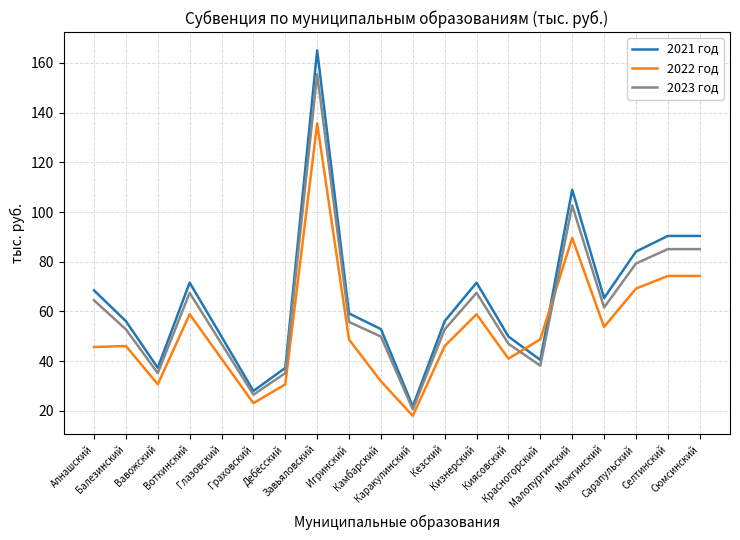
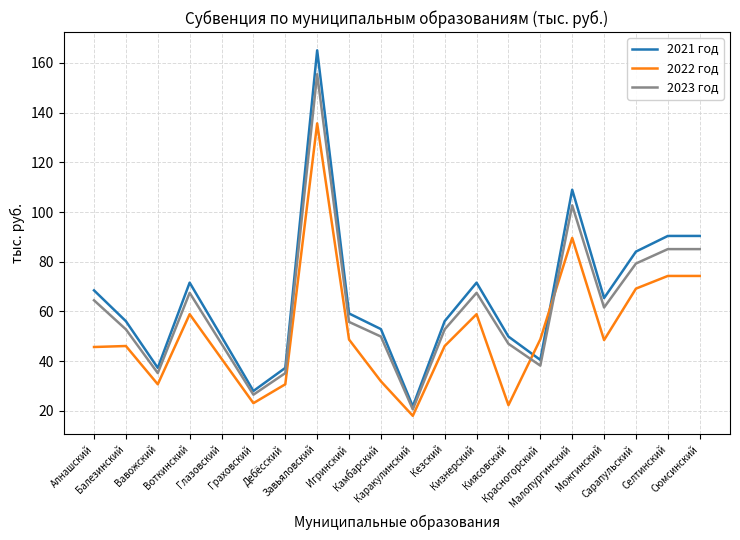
2022 год, Киясовский: 41 -> 22
2022 год, Можгинский: 54 -> 49
